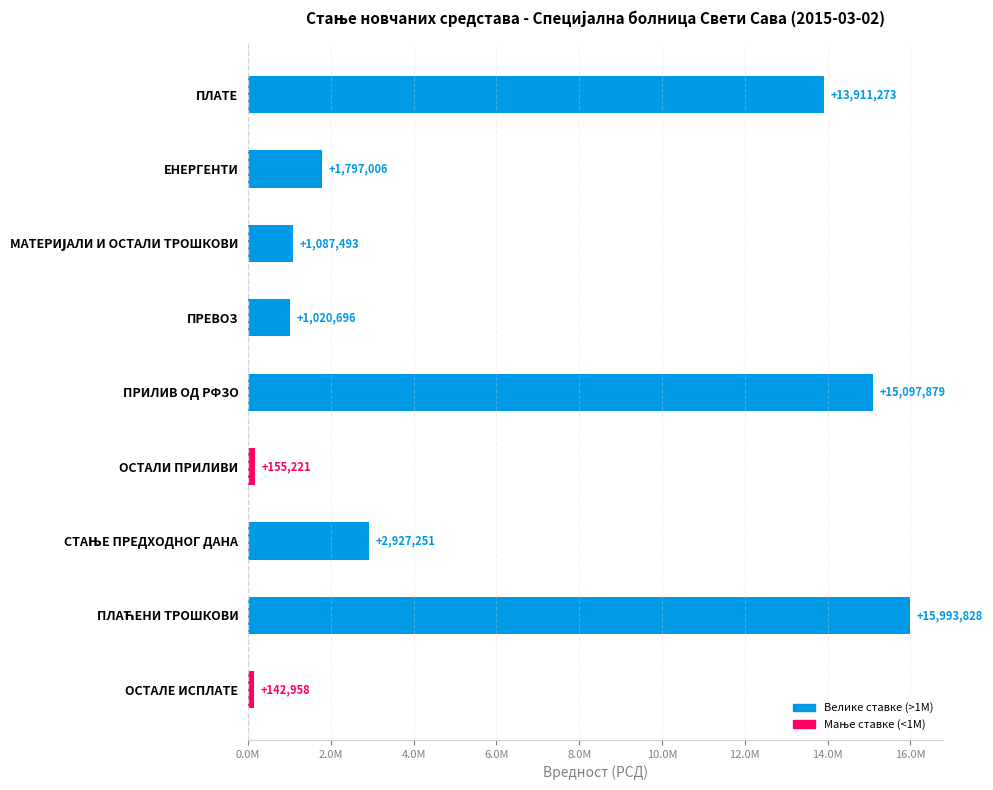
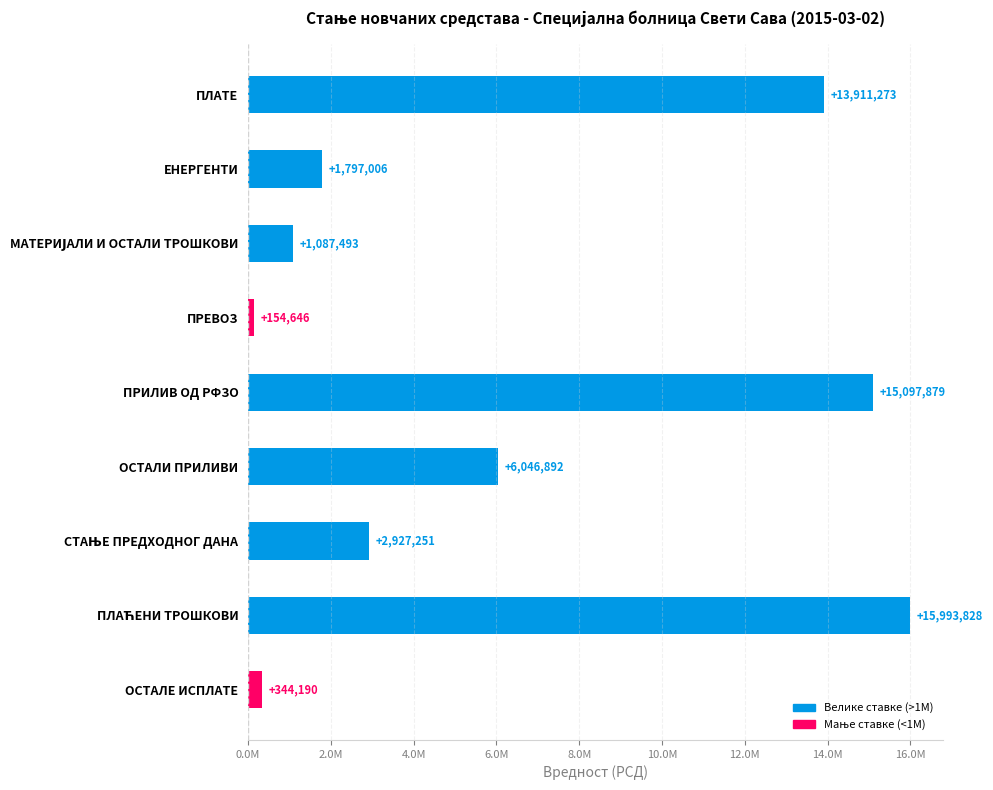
ПРЕВОЗ: +1,020,696 -> +154,646
ОСТАЛИ ПРИЛИВИ: +155,221 -> +6,046,892
ОСТАЛЕ ИСПЛАТЕ: +142,958 -> +344,190
